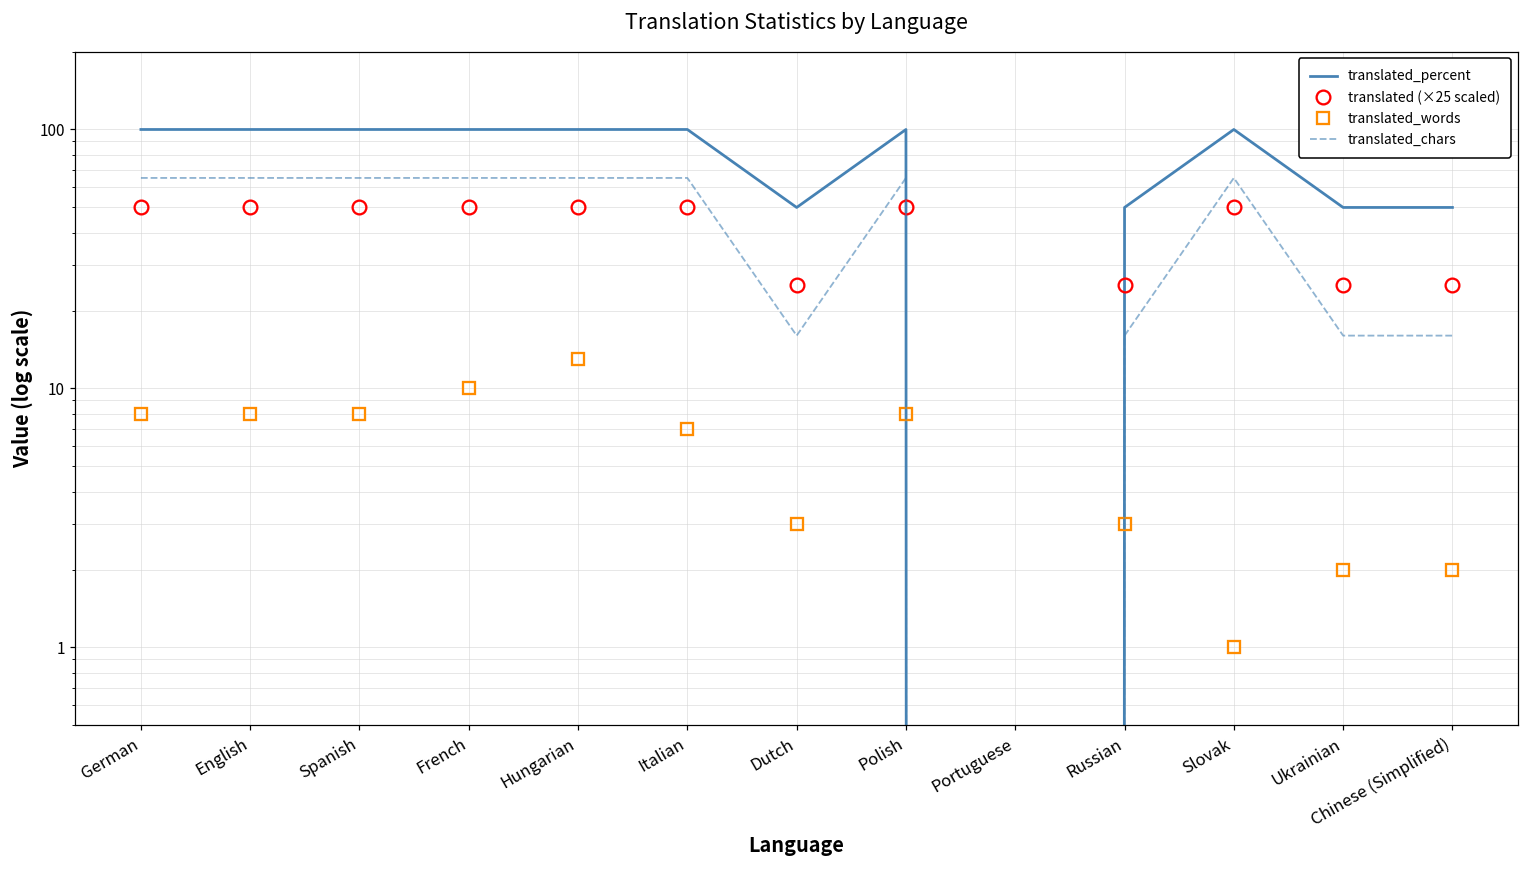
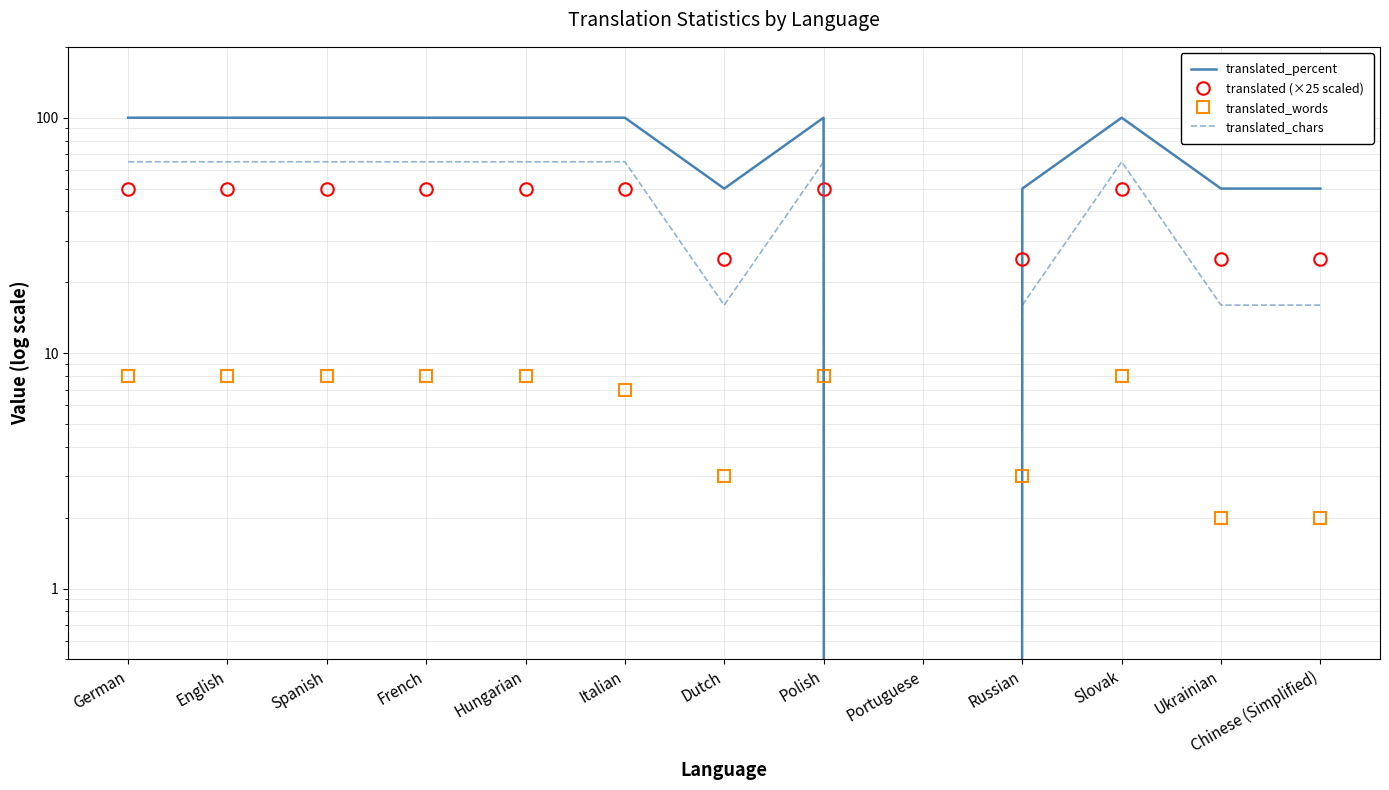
translated_words, French: 10 -> 8
translated_words, Hungarian: 13 -> 8
translated_words, Slovak: 1 -> 8
